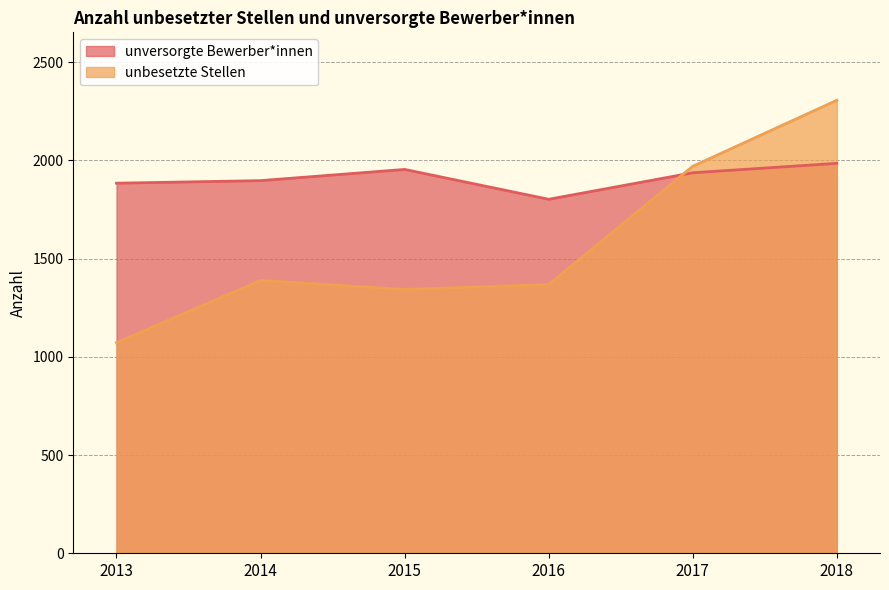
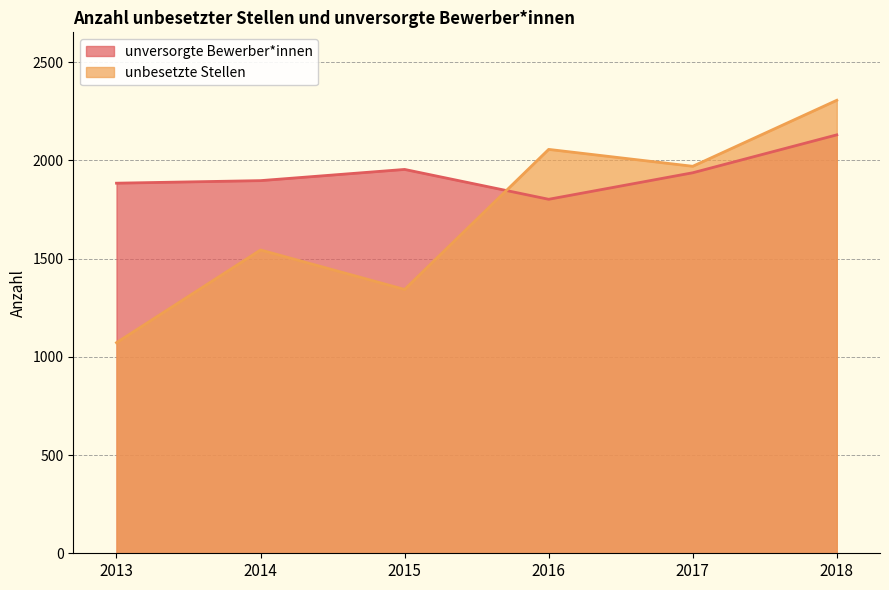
unbesetzte Stellen, 2014: 1390 -> 1540
unbesetzte Stellen, 2016: 1370 -> 2060
unversorgte Bewerber*innen, 2018: 1990 -> 2130
